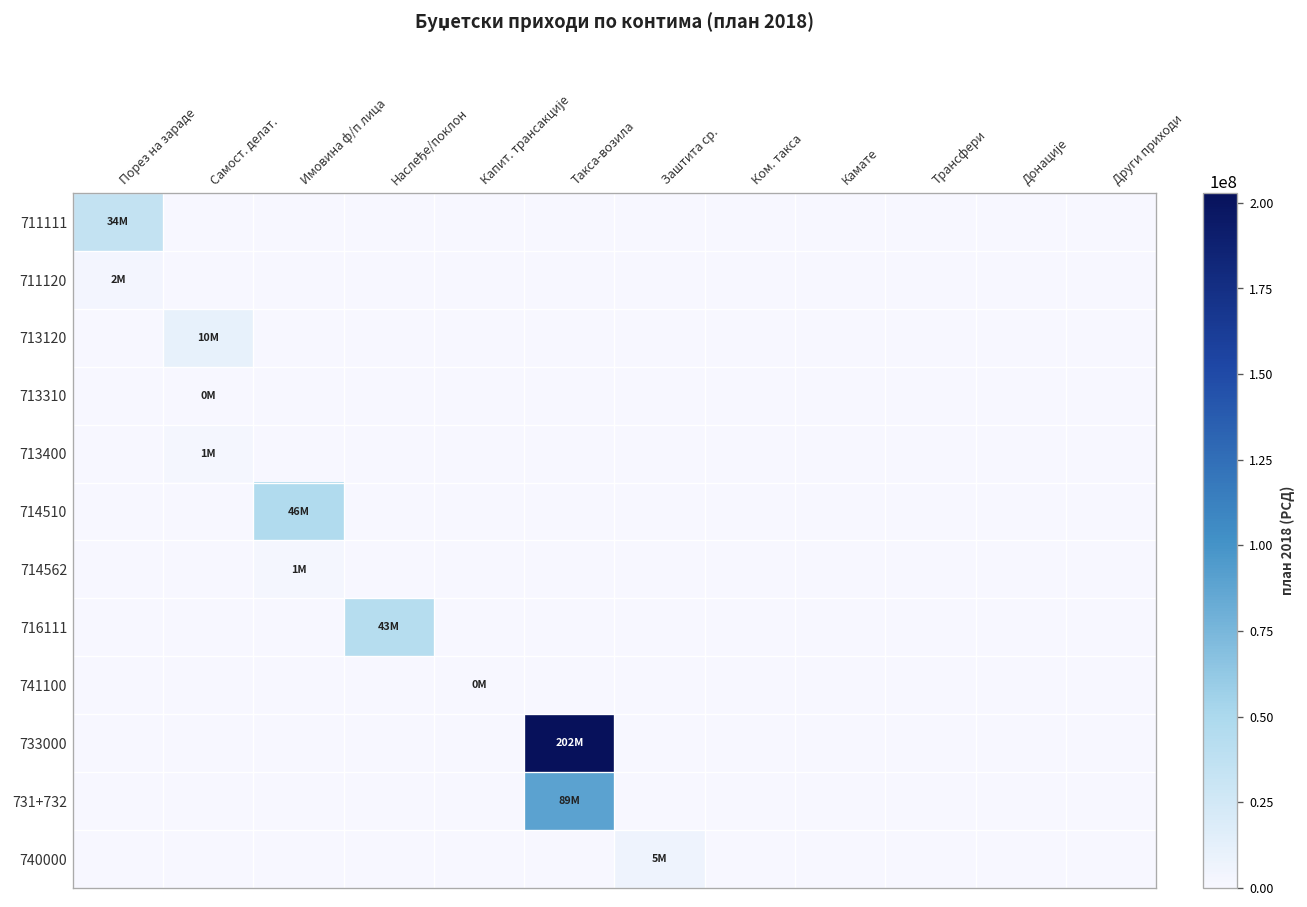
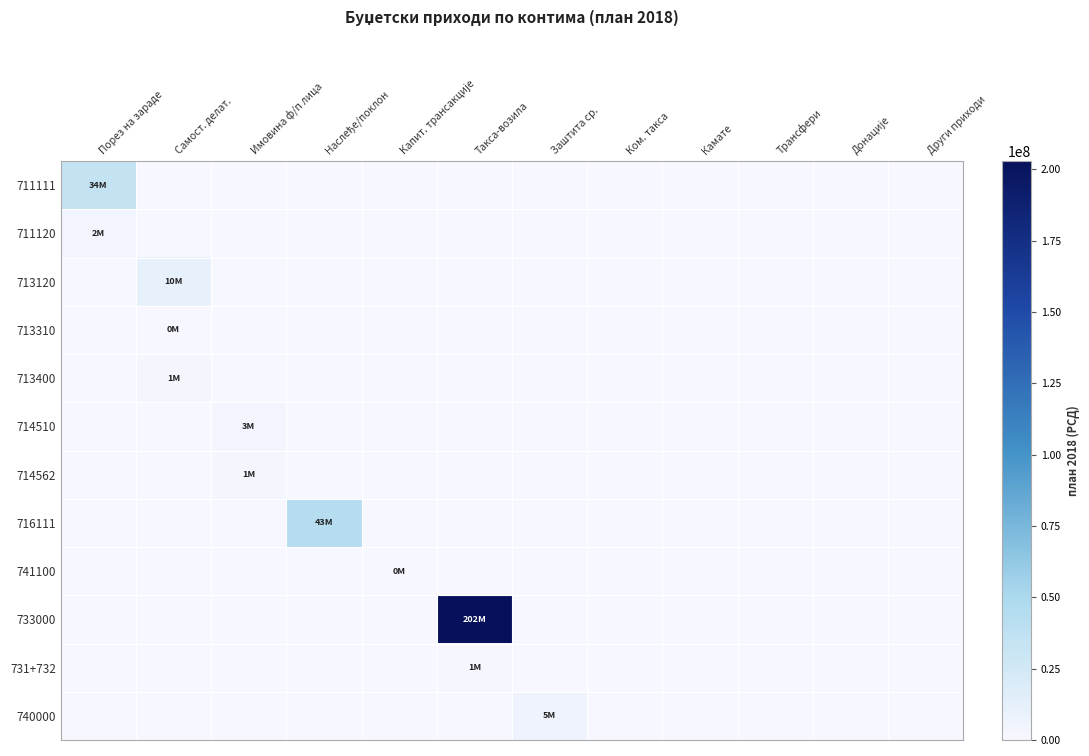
714510, Имовина ф/п лица: 46M -> 3M
731+732, Такса-возила: 89M -> 1M
